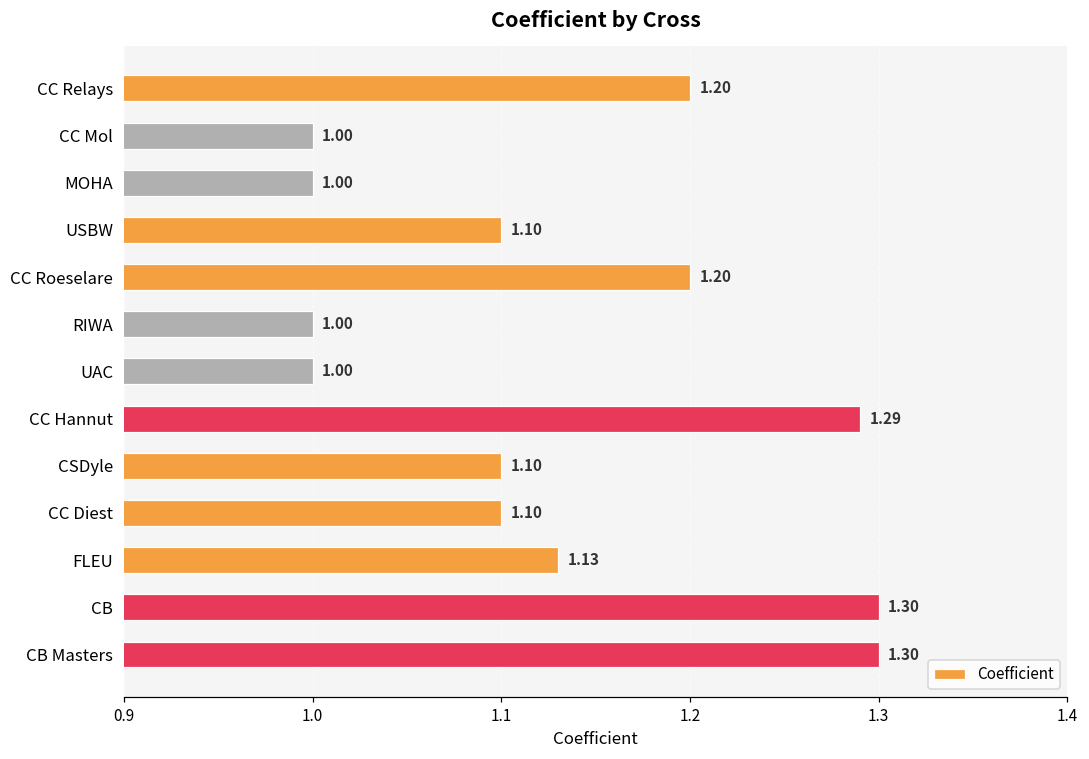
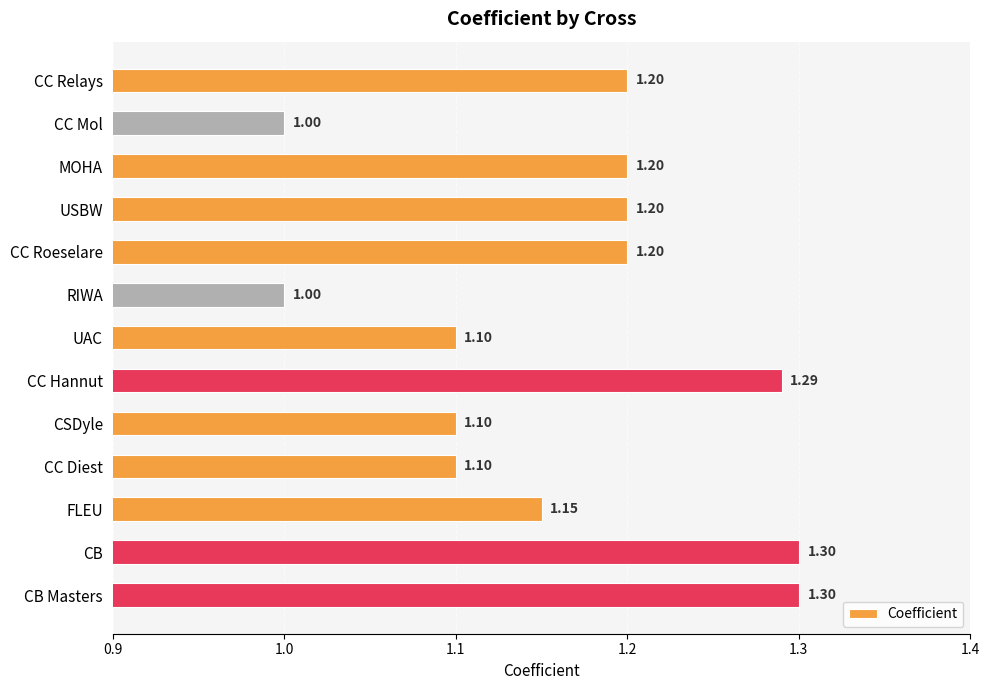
MOHA: 1.00 -> 1.20
USBW: 1.10 -> 1.20
UAC: 1.00 -> 1.10
FLEU: 1.13 -> 1.15
